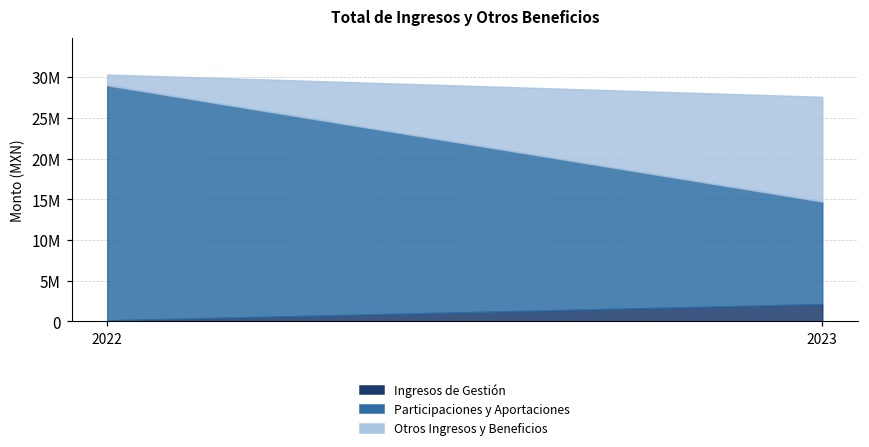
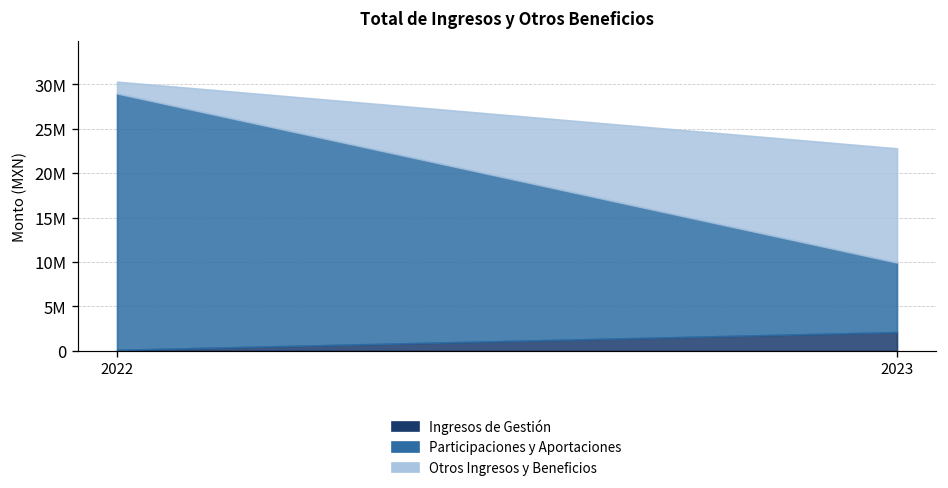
Participaciones y Aportaciones, 2023: 13000000 -> 8000000
